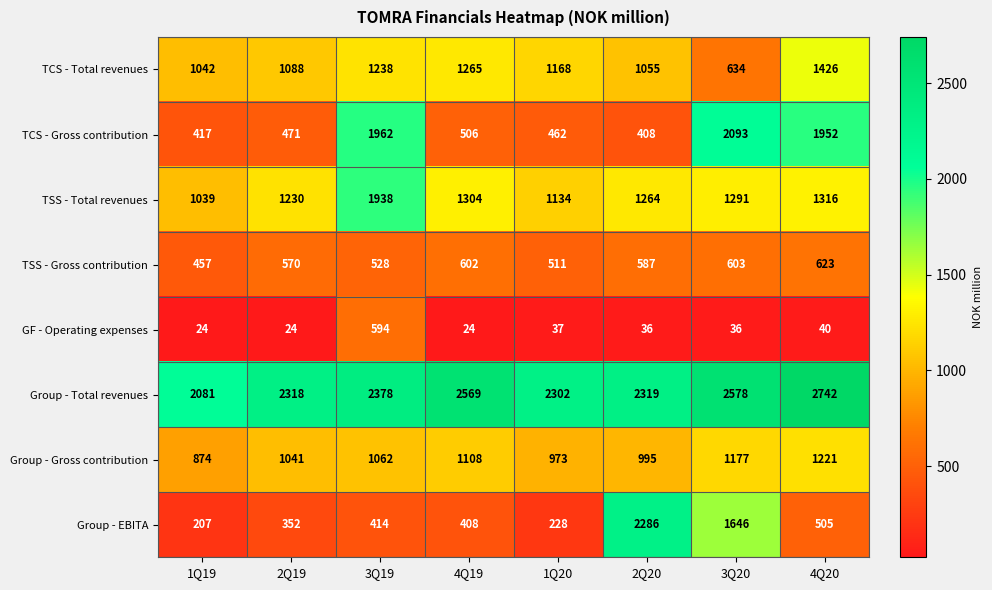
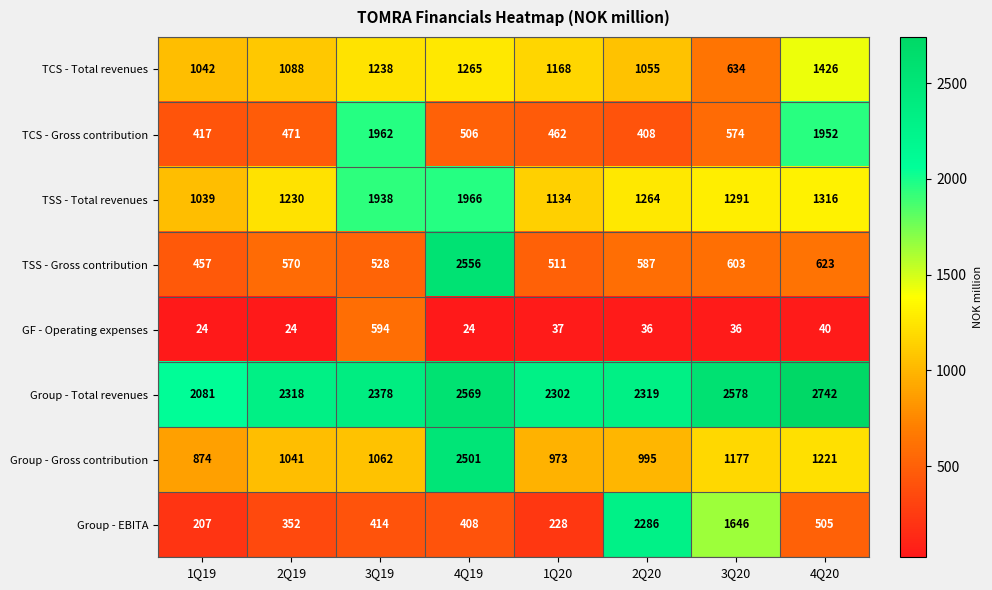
TCS - Gross contribution, 3Q20: 2093 -> 574
TSS - Total revenues, 4Q19: 1304 -> 1966
TSS - Gross contribution, 4Q19: 602 -> 2556
Group - Gross contribution, 4Q19: 1108 -> 2501
